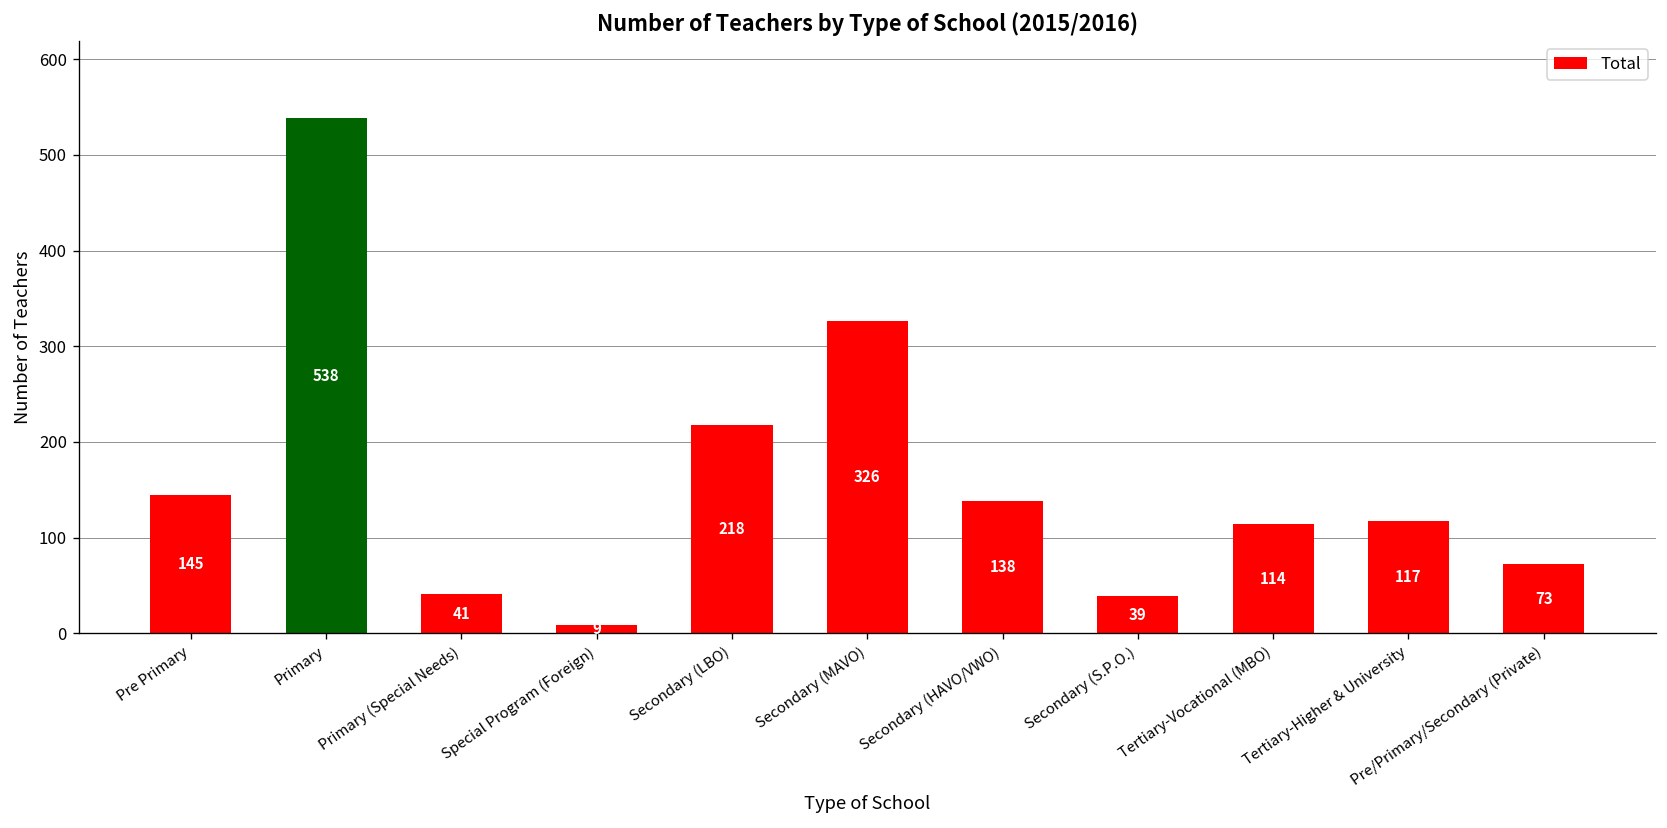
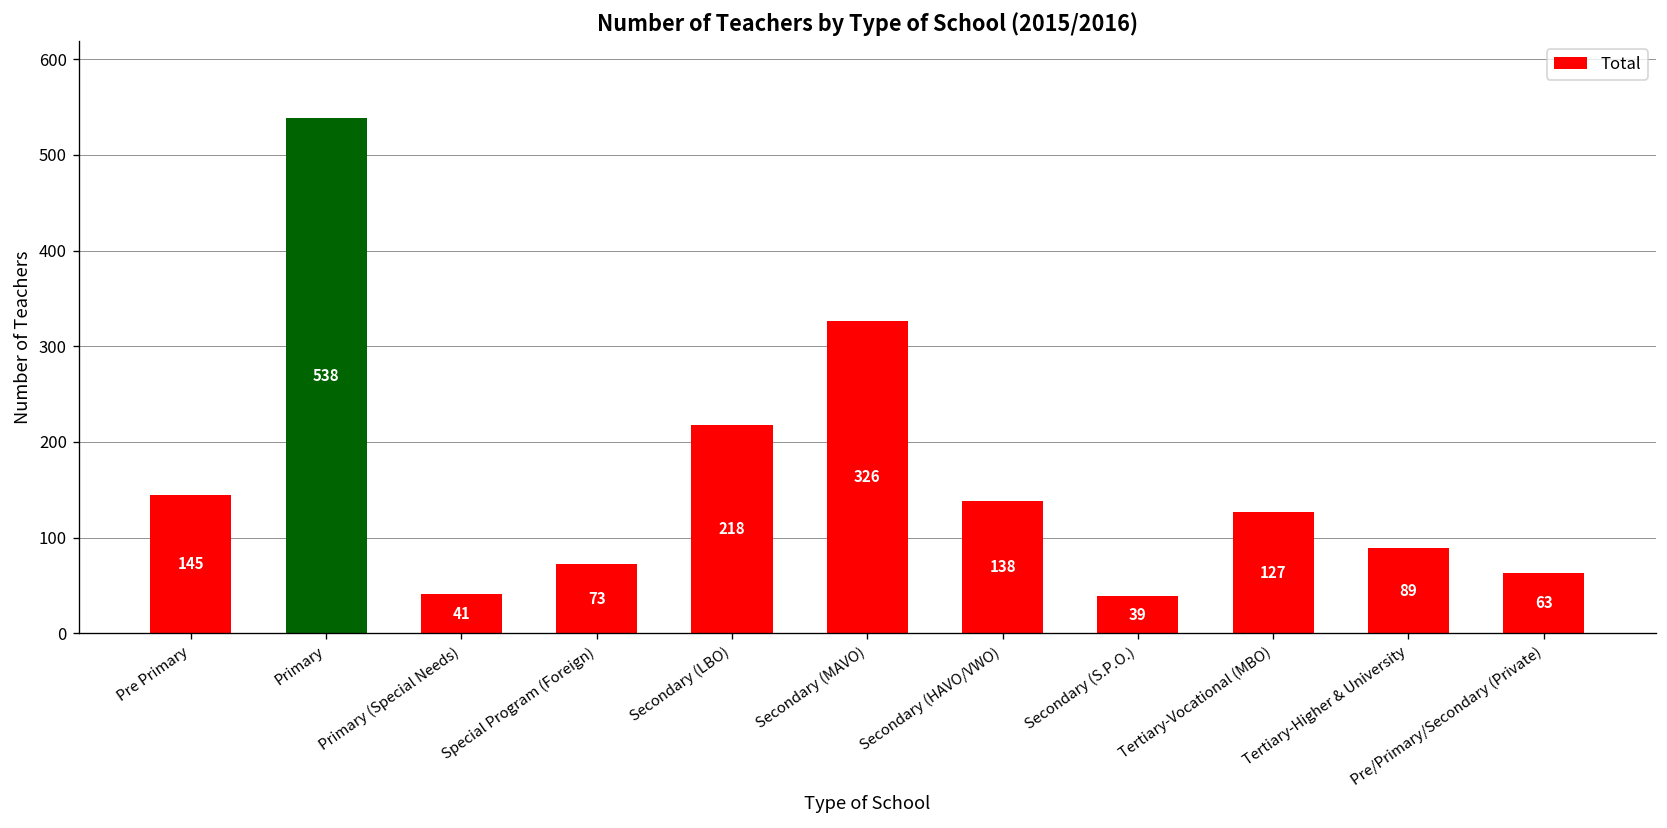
Special Program (Foreign): 9 -> 73
Tertiary-Vocational (MBO): 114 -> 127
Tertiary-Higher & University: 117 -> 89
Pre/Primary/Secondary (Private): 73 -> 63
